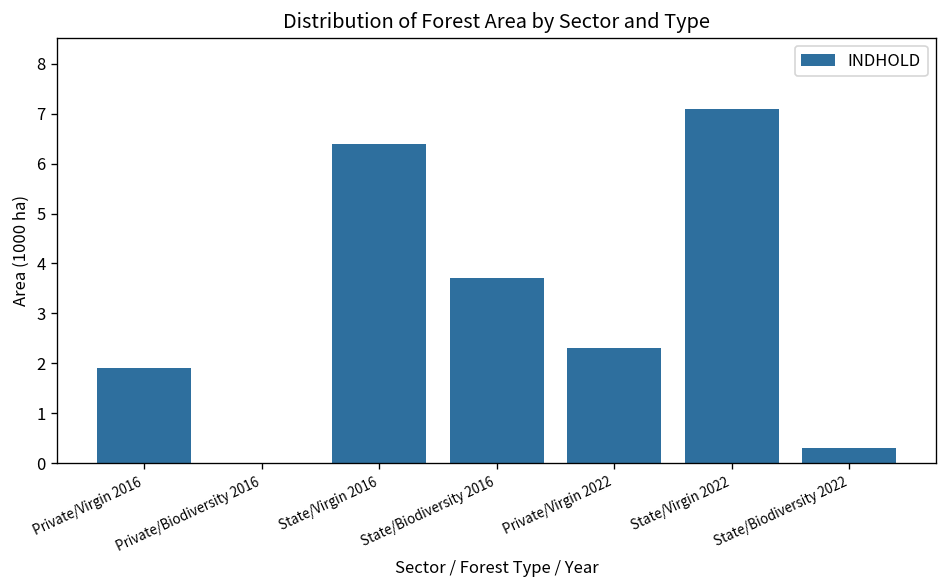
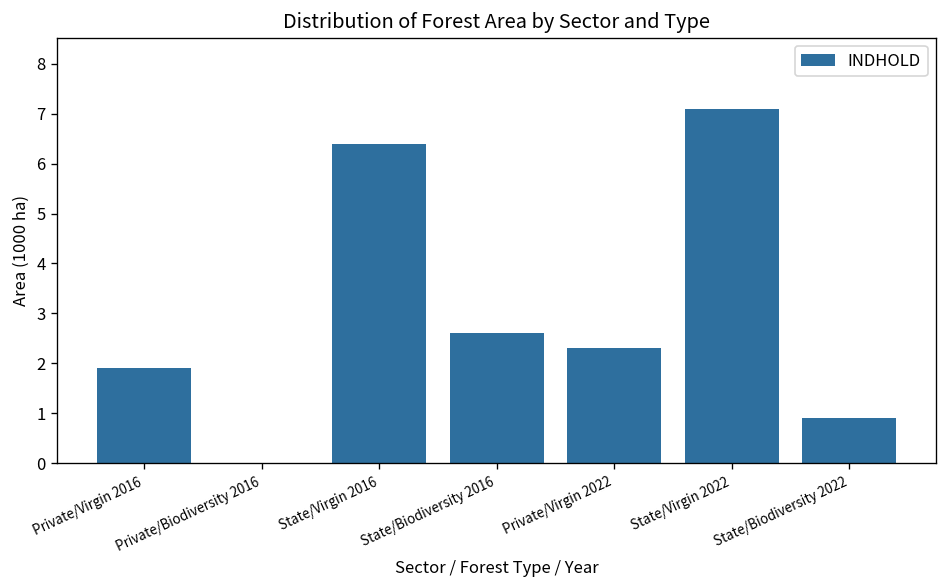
State/Biodiversity 2016: 3.7 -> 2.6
State/Biodiversity 2022: 0.3 -> 0.9
